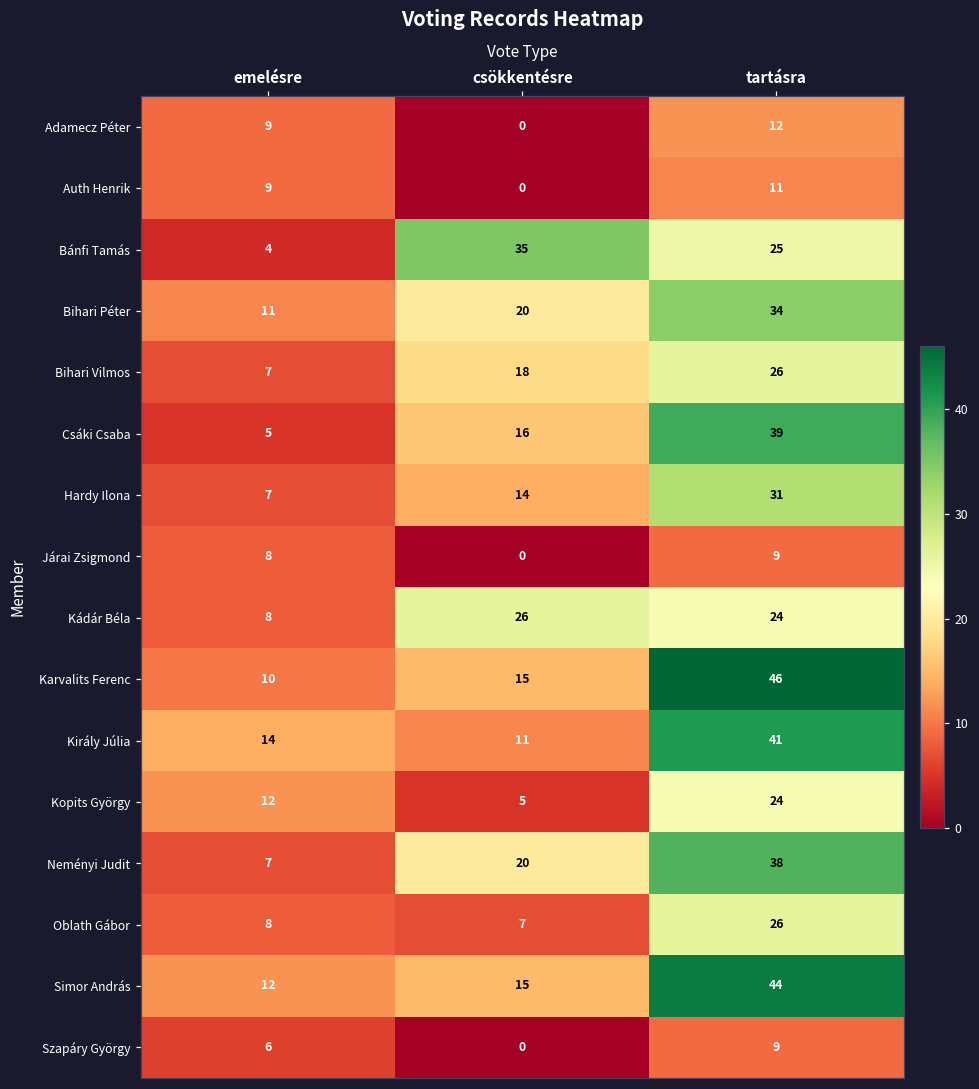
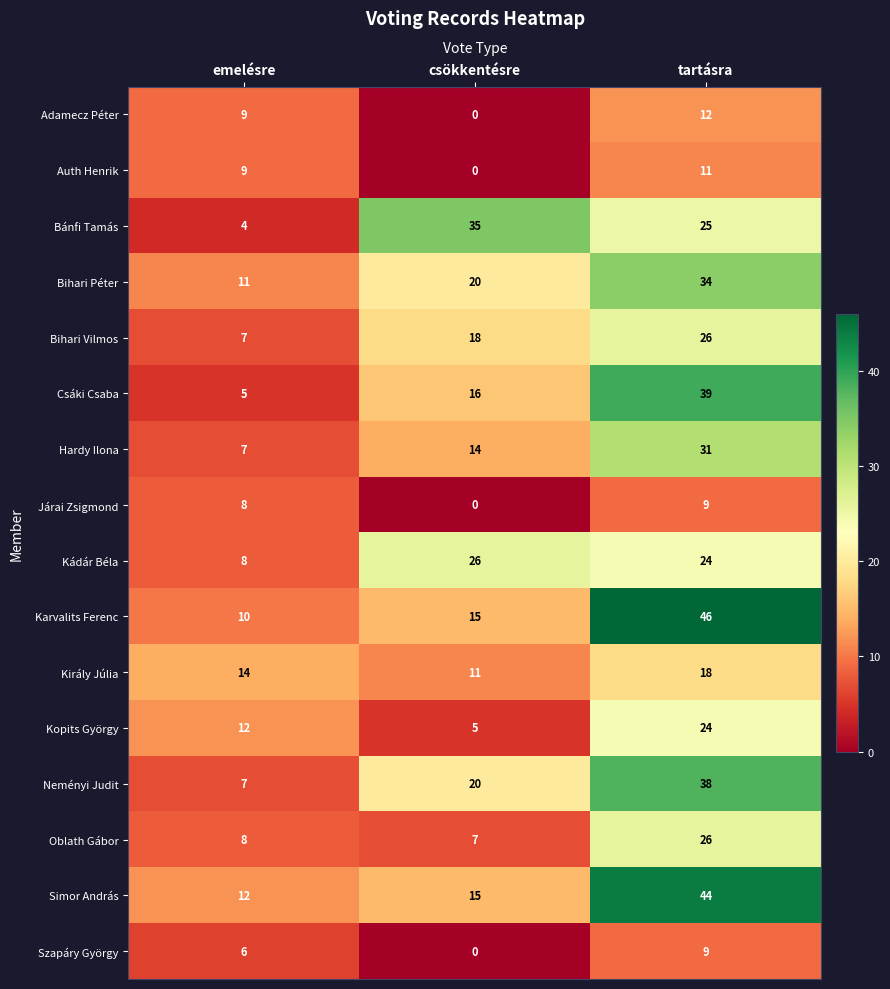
Király Júlia, tartásra: 41 -> 18
